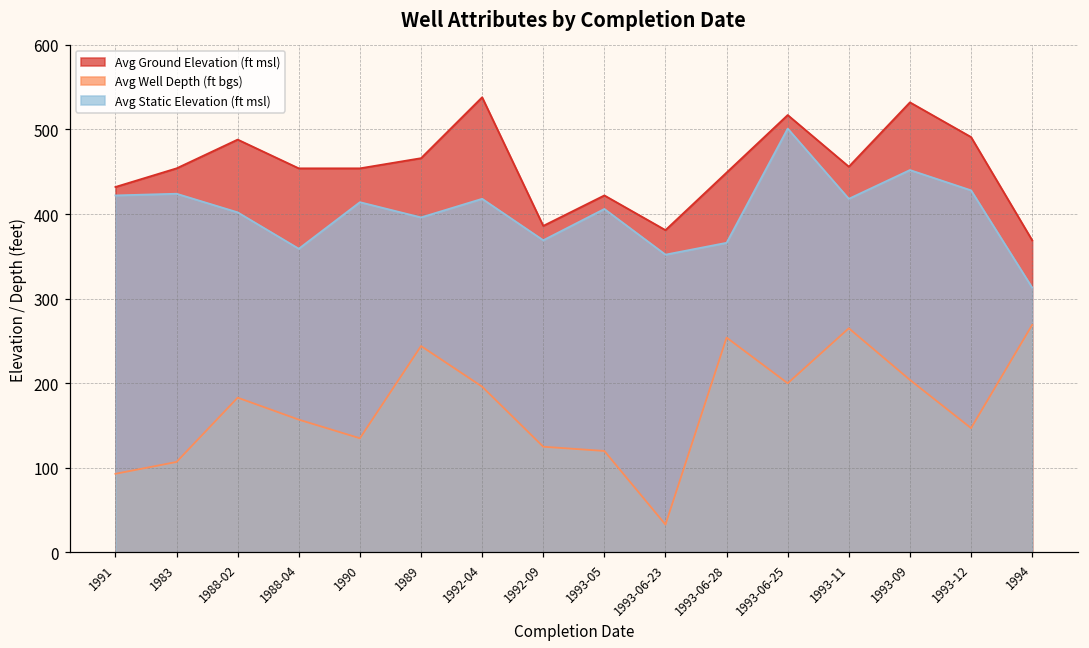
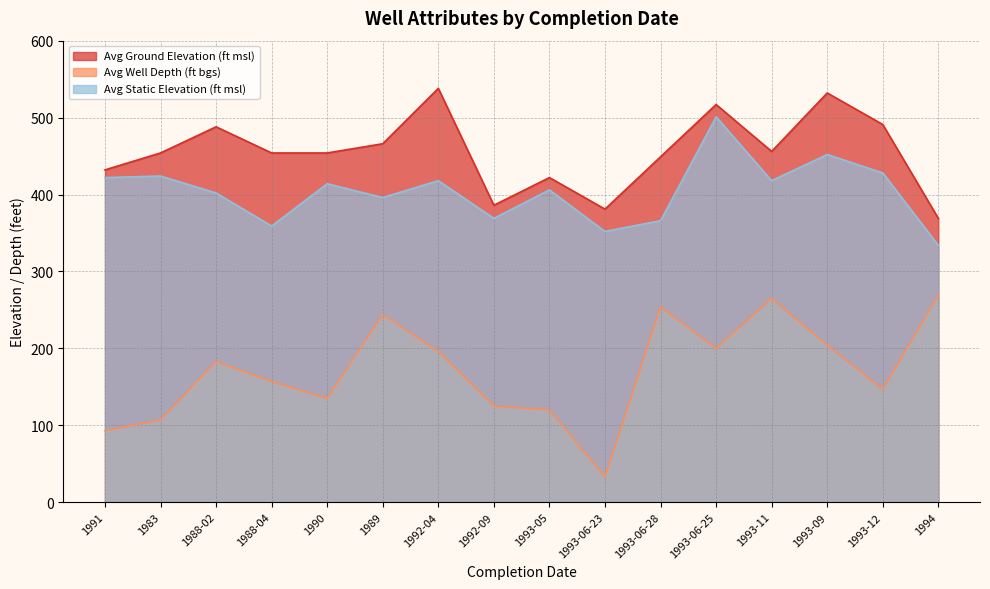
Avg Static Elevation (ft msl), 1994: 310 -> 330
